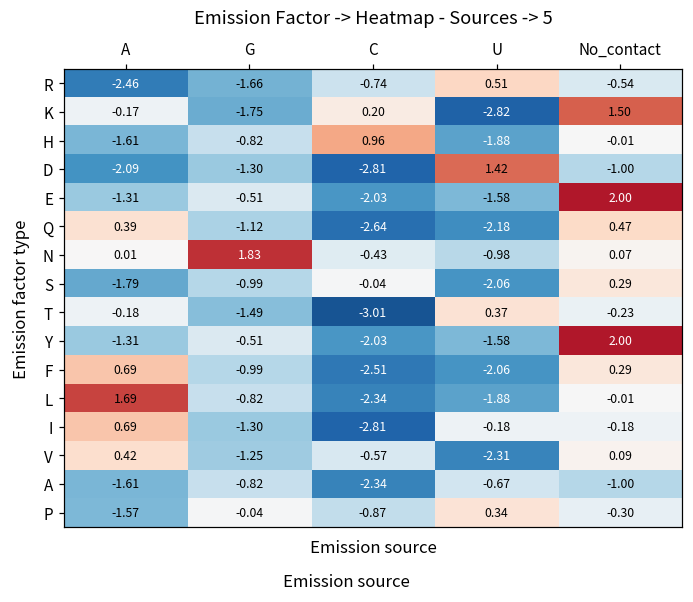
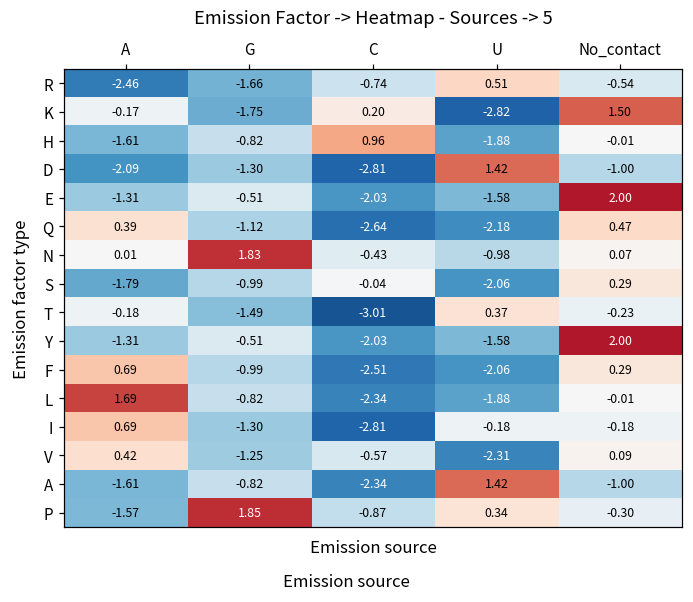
A, U: -0.67 -> 1.42
P, G: -0.04 -> 1.85
